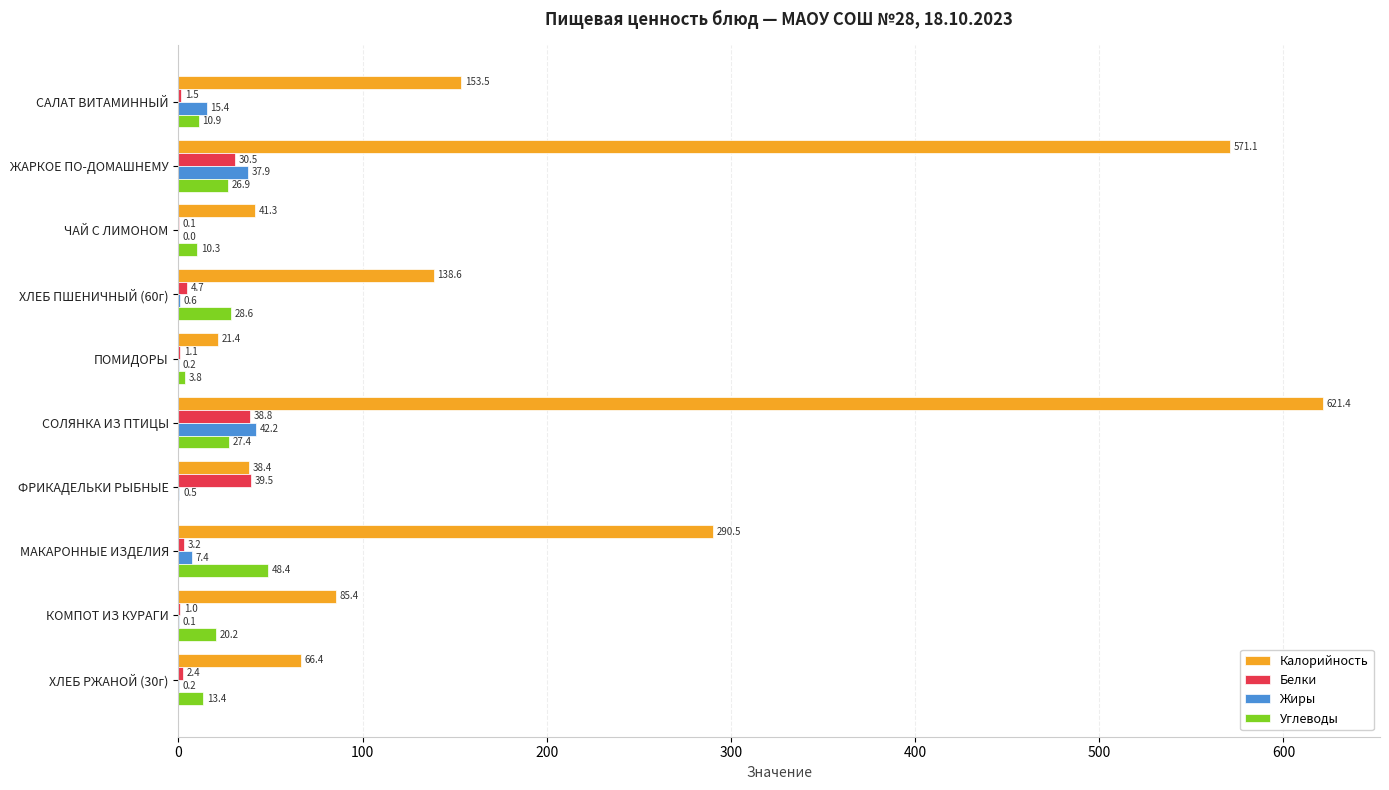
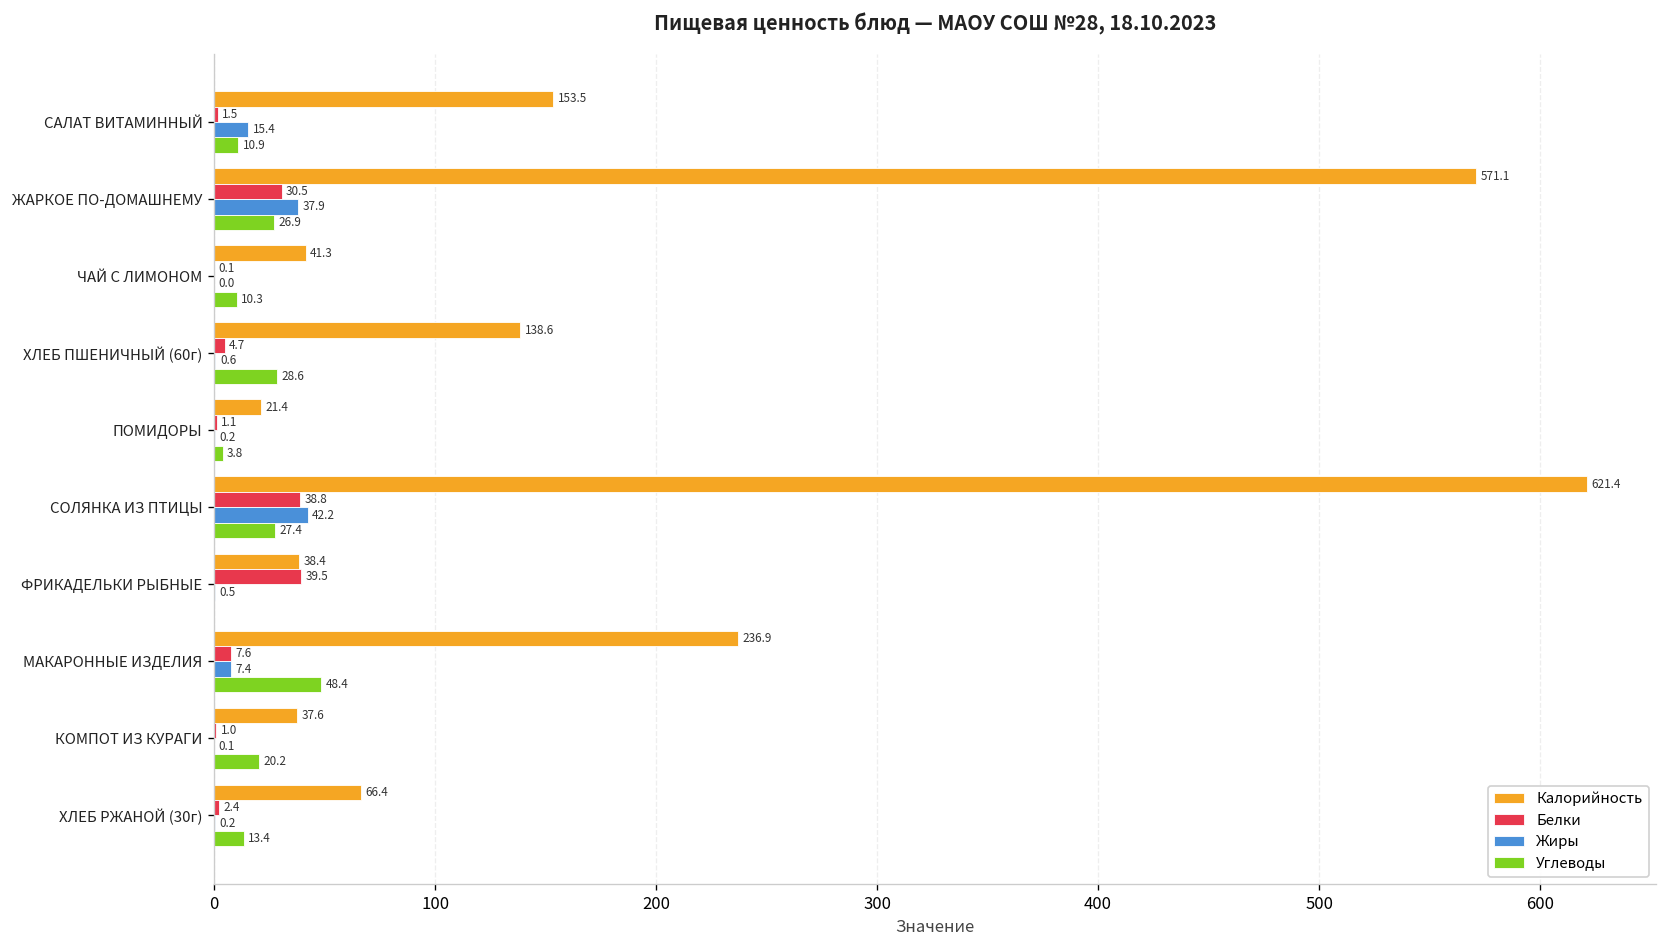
Калорийность, МАКАРОННЫЕ ИЗДЕЛИЯ: 290.5 -> 236.9
Белки, МАКАРОННЫЕ ИЗДЕЛИЯ: 3.2 -> 7.6
Калорийность, КОМПОТ ИЗ КУРАГИ: 85.4 -> 37.6
